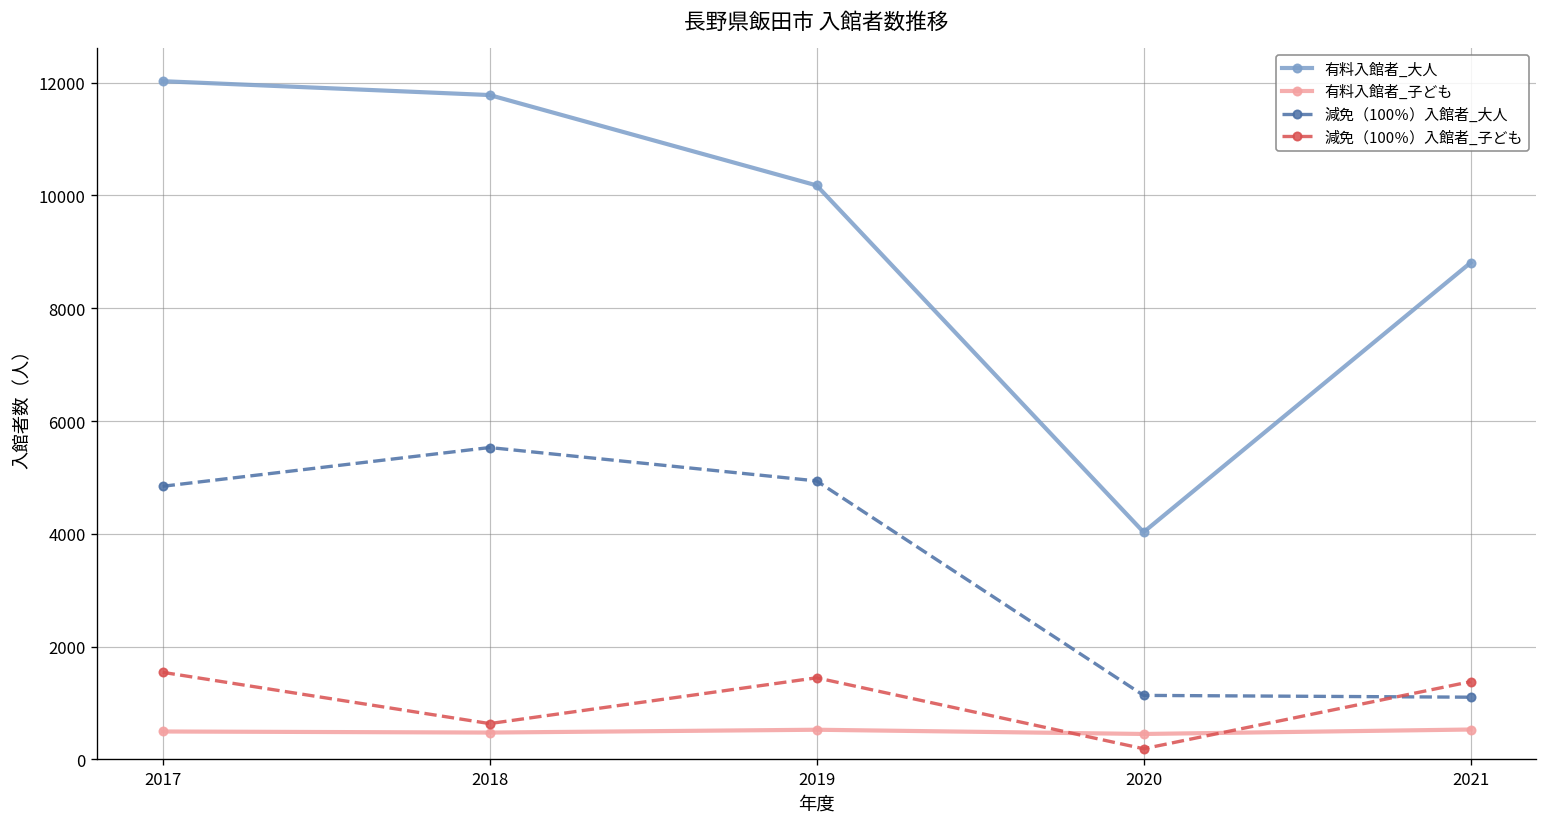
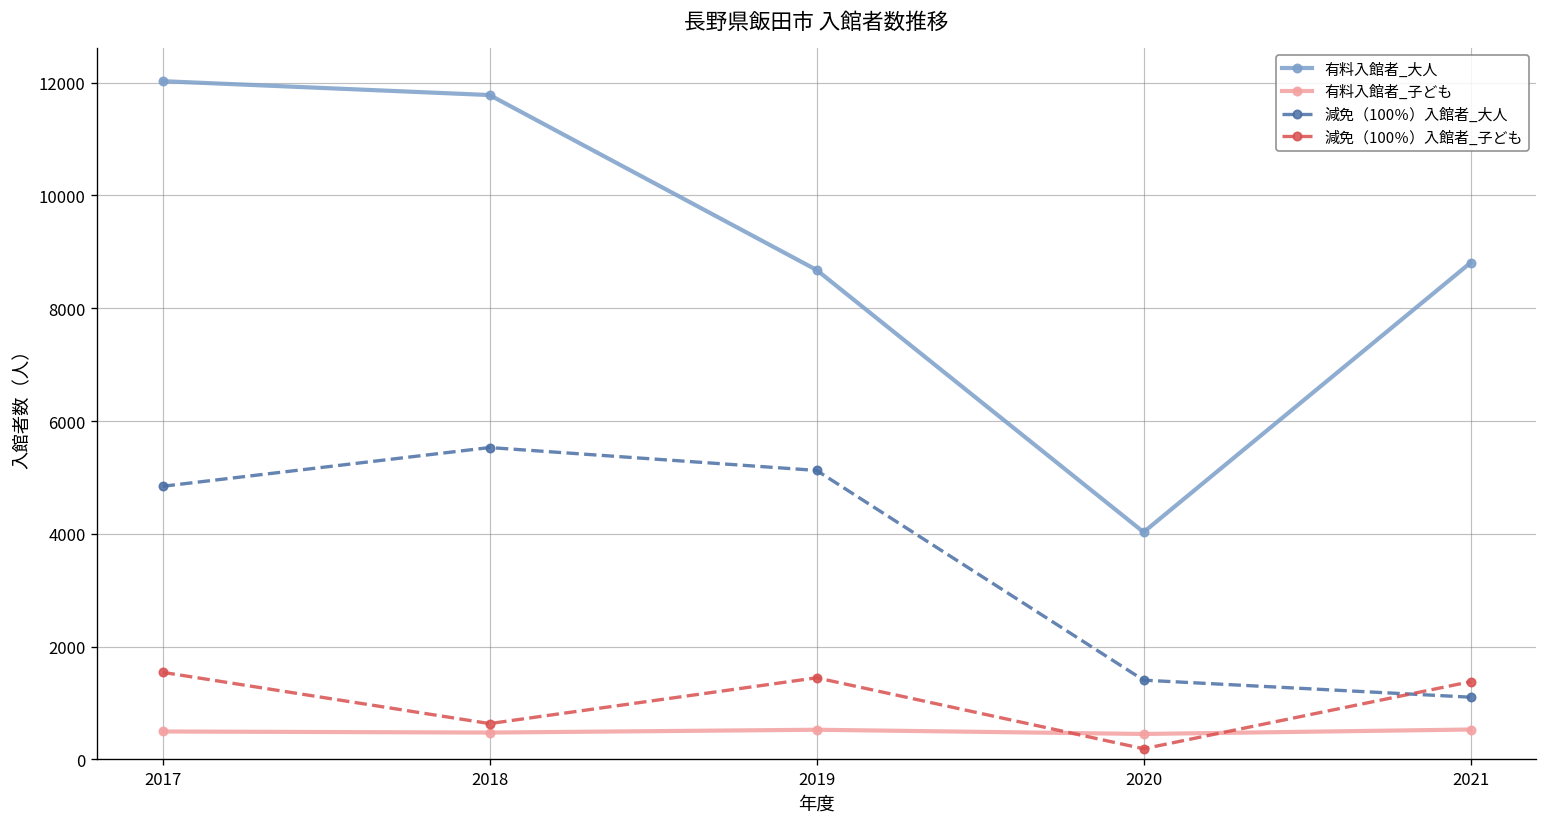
有料入館者_大人, 2019: 10200 -> 8700
減免（100％）入館者_大人, 2019: 4900 -> 5100
減免（100％）入館者_大人, 2020: 1100 -> 1400
